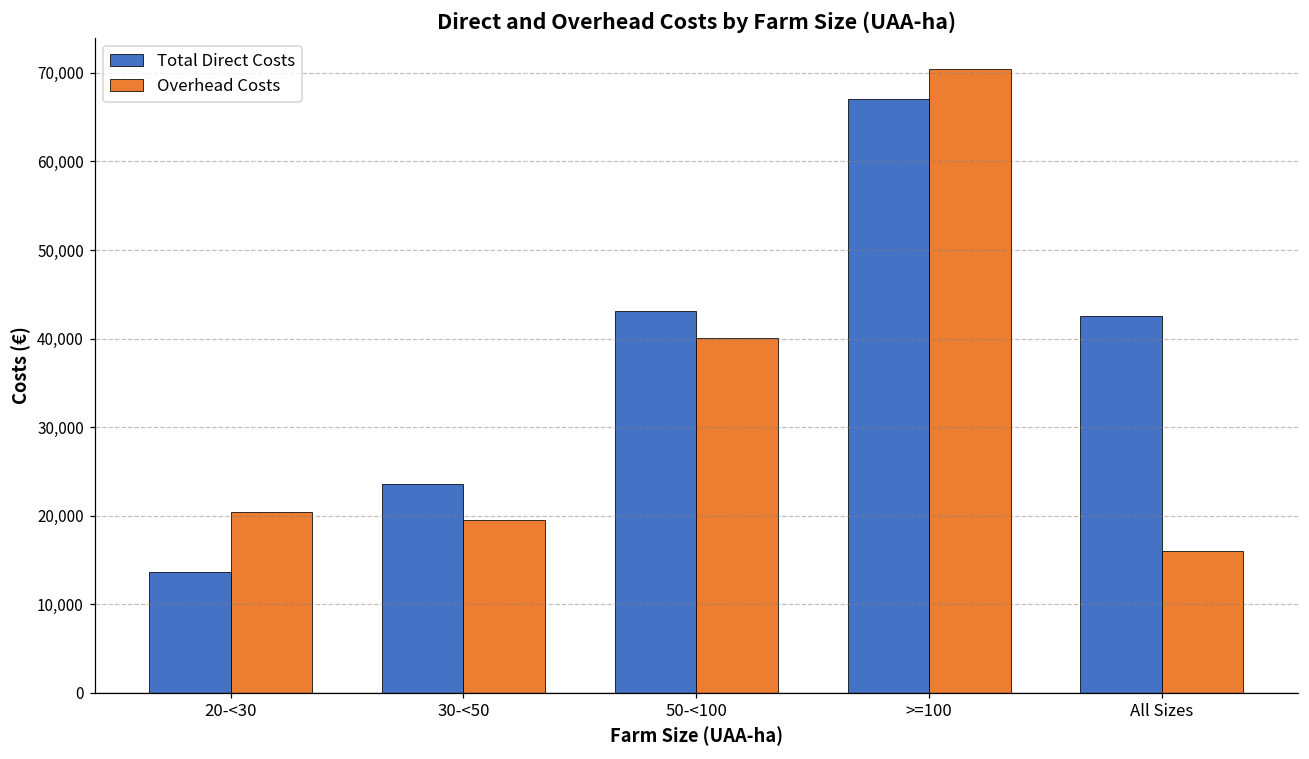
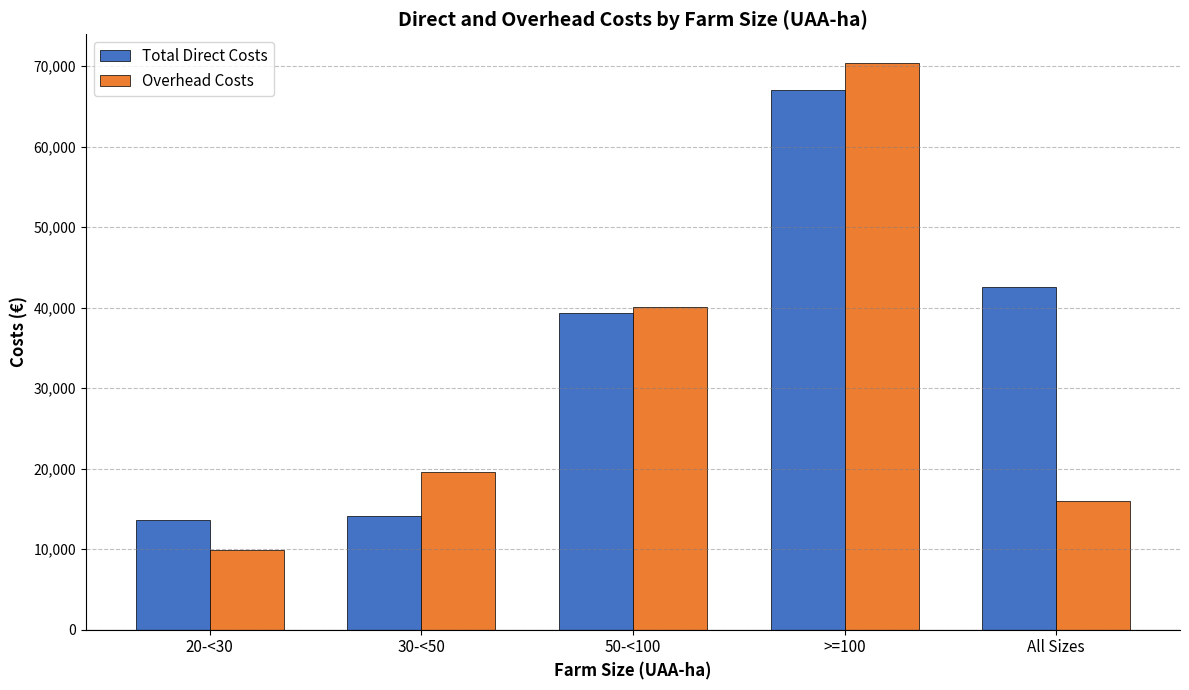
Overhead Costs, 20-<30: 20,000 -> 10,000
Total Direct Costs, 30-<50: 24,000 -> 14,000
Total Direct Costs, 50-<100: 43,000 -> 39,000
